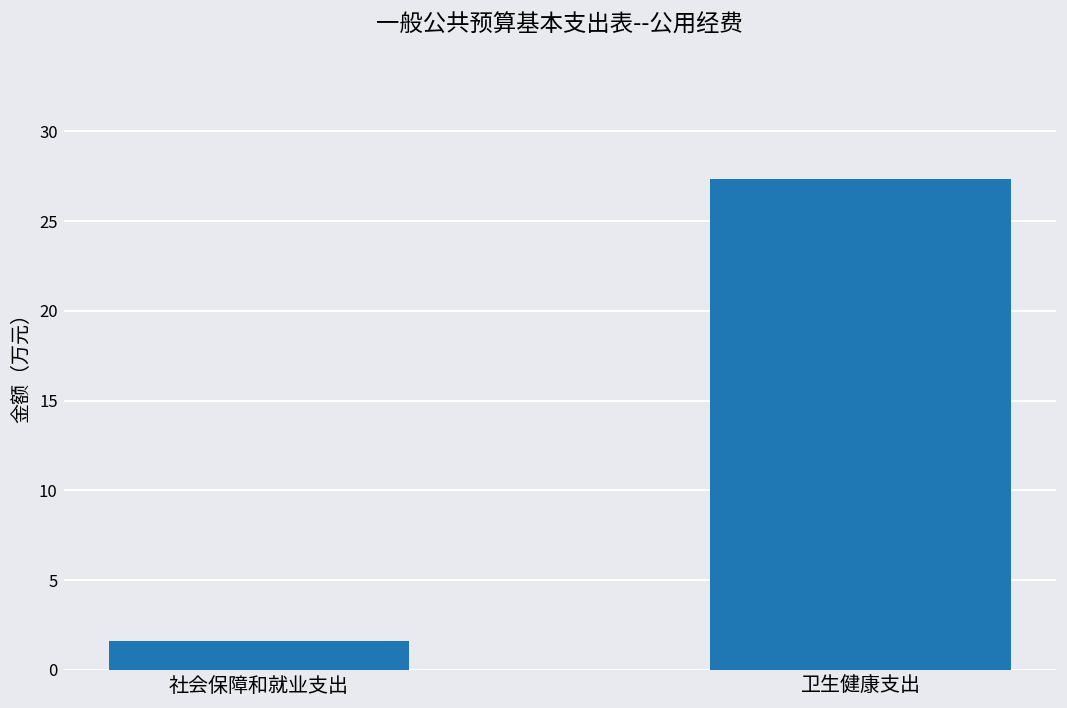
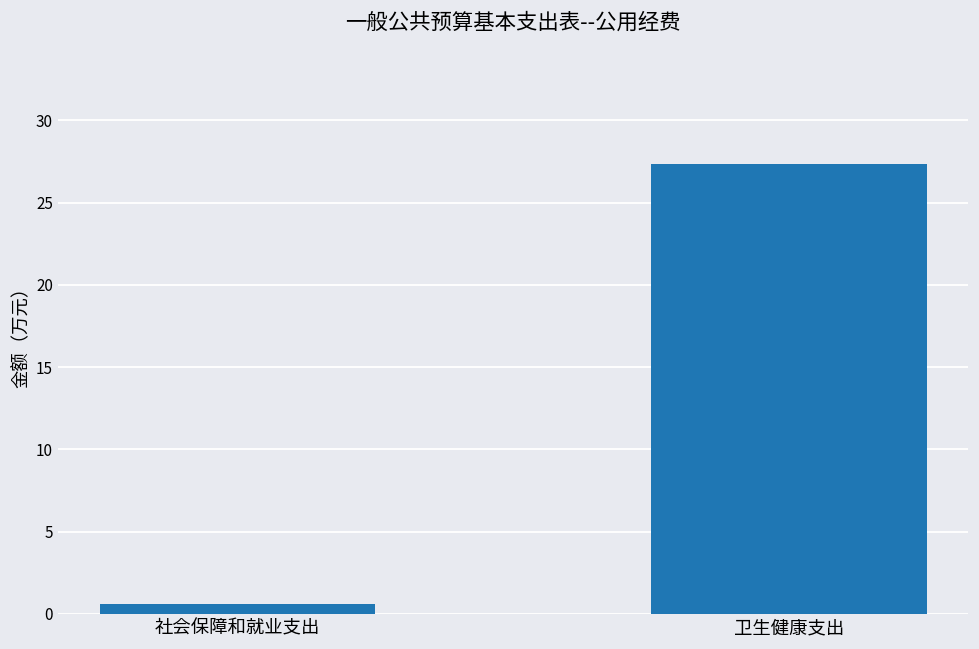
社会保障和就业支出: 1.6 -> 0.6
